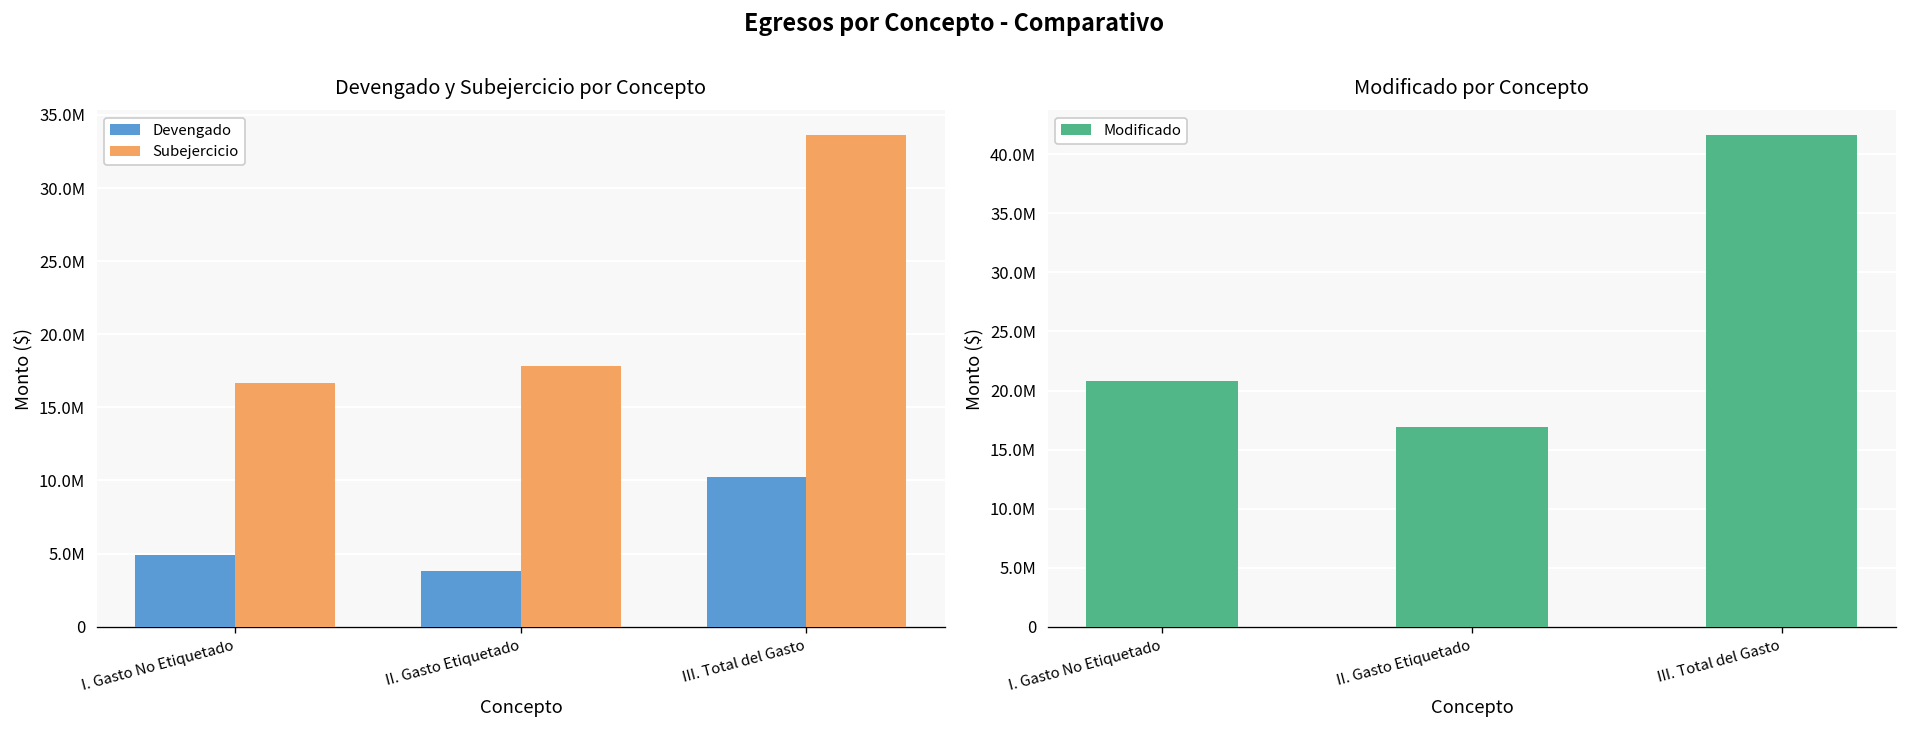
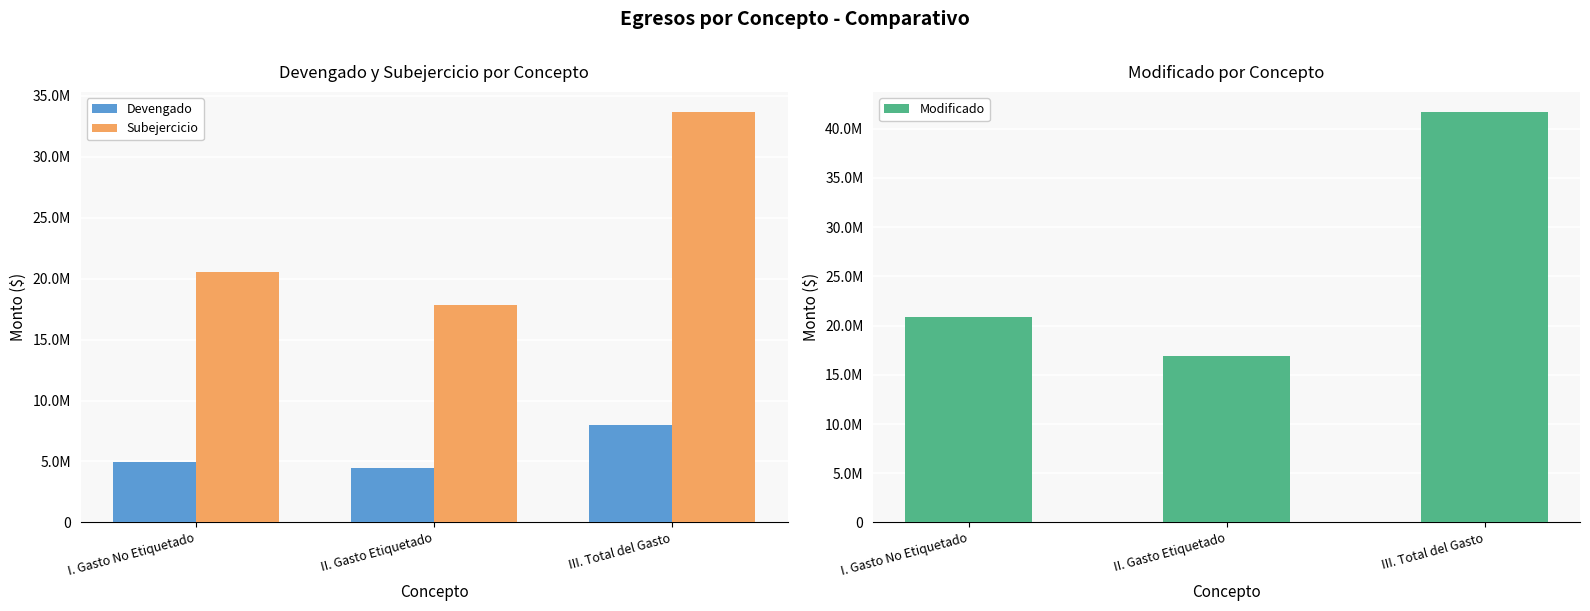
Devengado y Subejercicio por Concepto, Subejercicio, I. Gasto No Etiquetado: 16600000 -> 20600000
Devengado y Subejercicio por Concepto, Devengado, II. Gasto Etiquetado: 3800000 -> 4500000
Devengado y Subejercicio por Concepto, Devengado, III. Total del Gasto: 10300000 -> 8000000
